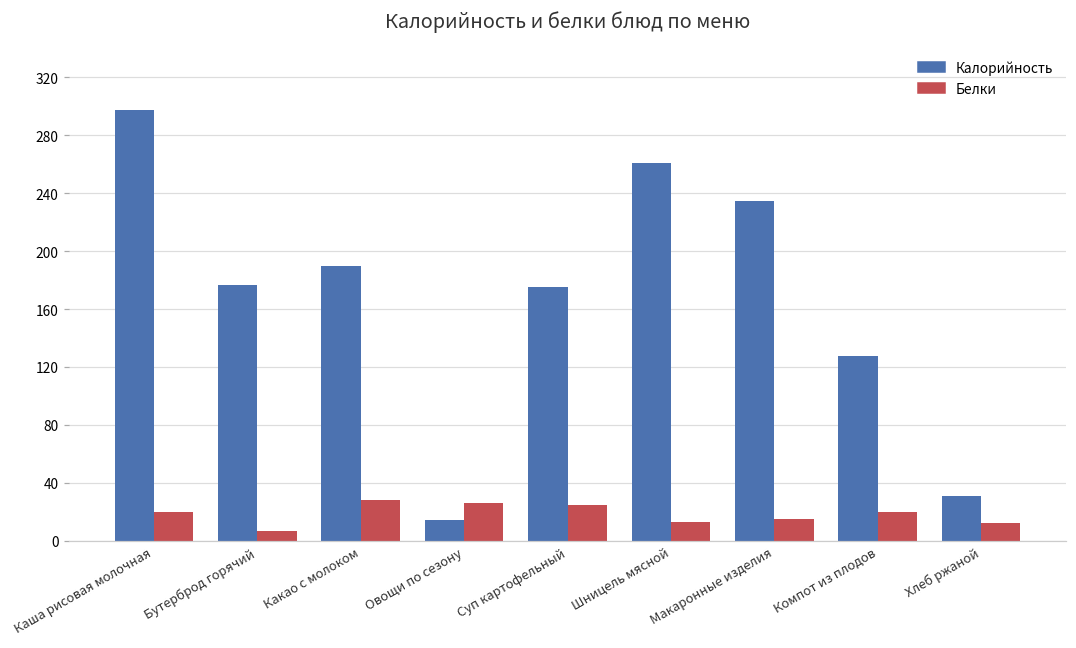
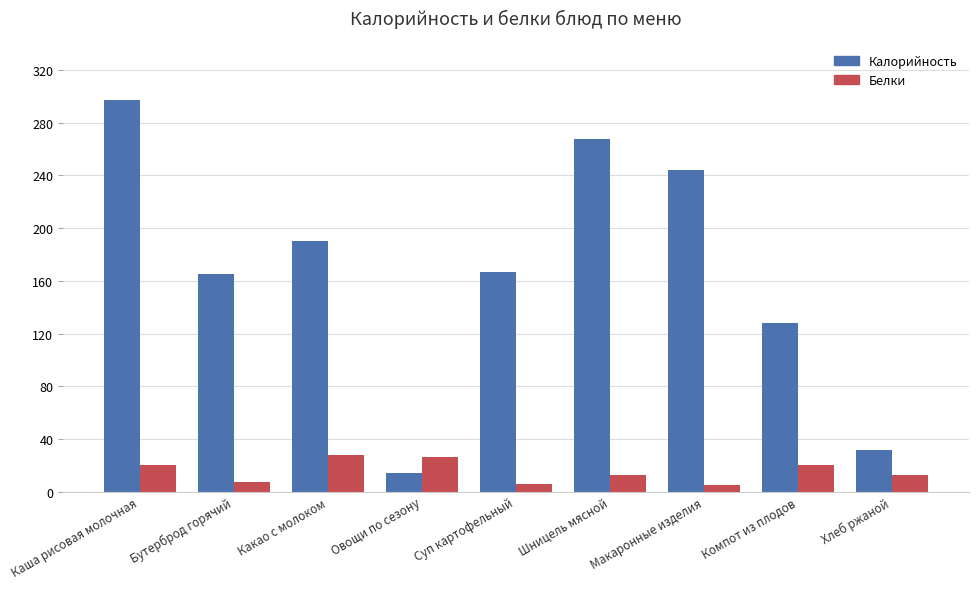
Калорийность, Бутерброд горячий: 177 -> 165
Калорийность, Суп картофельный: 175 -> 167
Белки, Суп картофельный: 25 -> 6
Калорийность, Шницель мясной: 261 -> 268
Калорийность, Макаронные изделия: 235 -> 245
Белки, Макаронные изделия: 15 -> 5
